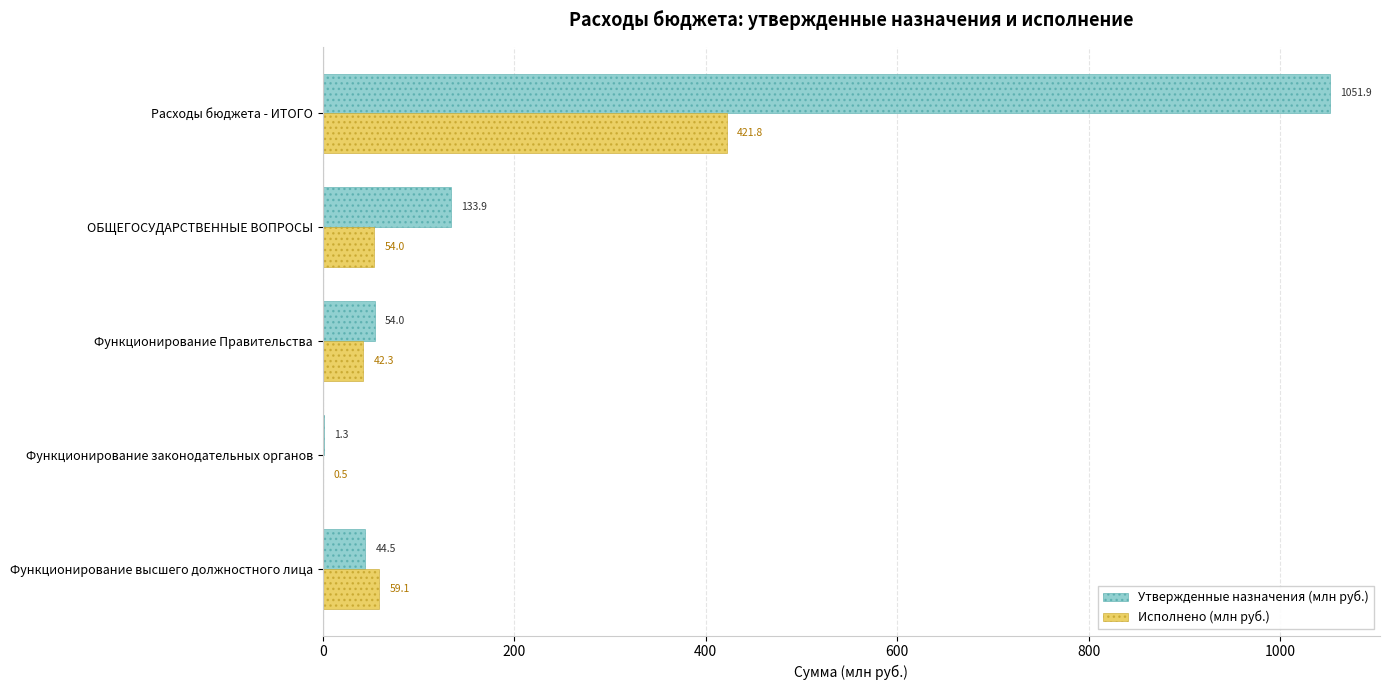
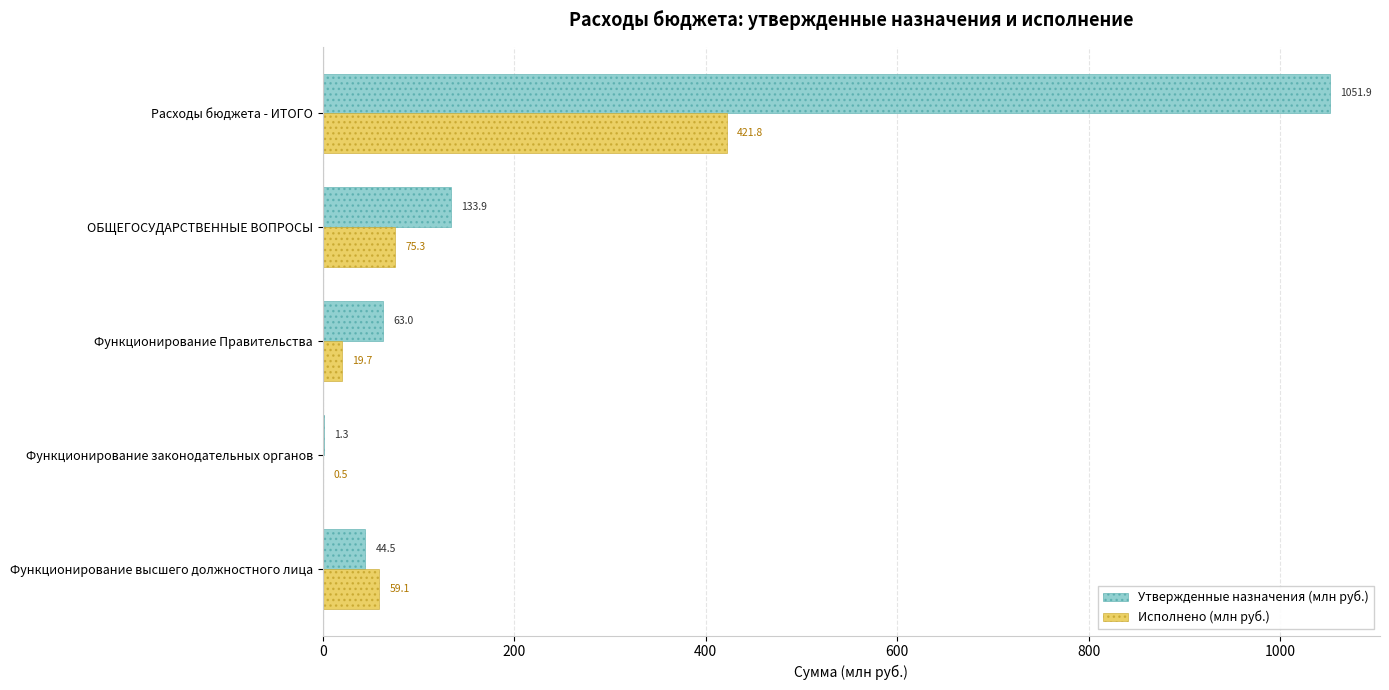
Исполнено (млн руб.), ОБЩЕГОСУДАРСТВЕННЫЕ ВОПРОСЫ: 54.0 -> 75.3
Утвержденные назначения (млн руб.), Функционирование Правительства: 54.0 -> 63.0
Исполнено (млн руб.), Функционирование Правительства: 42.3 -> 19.7
